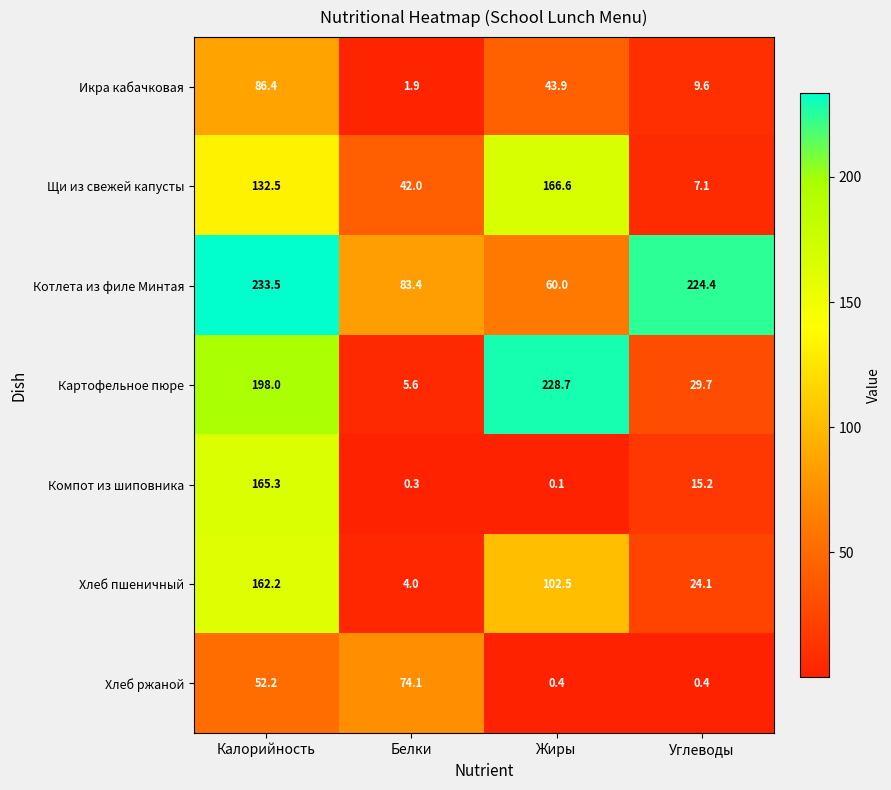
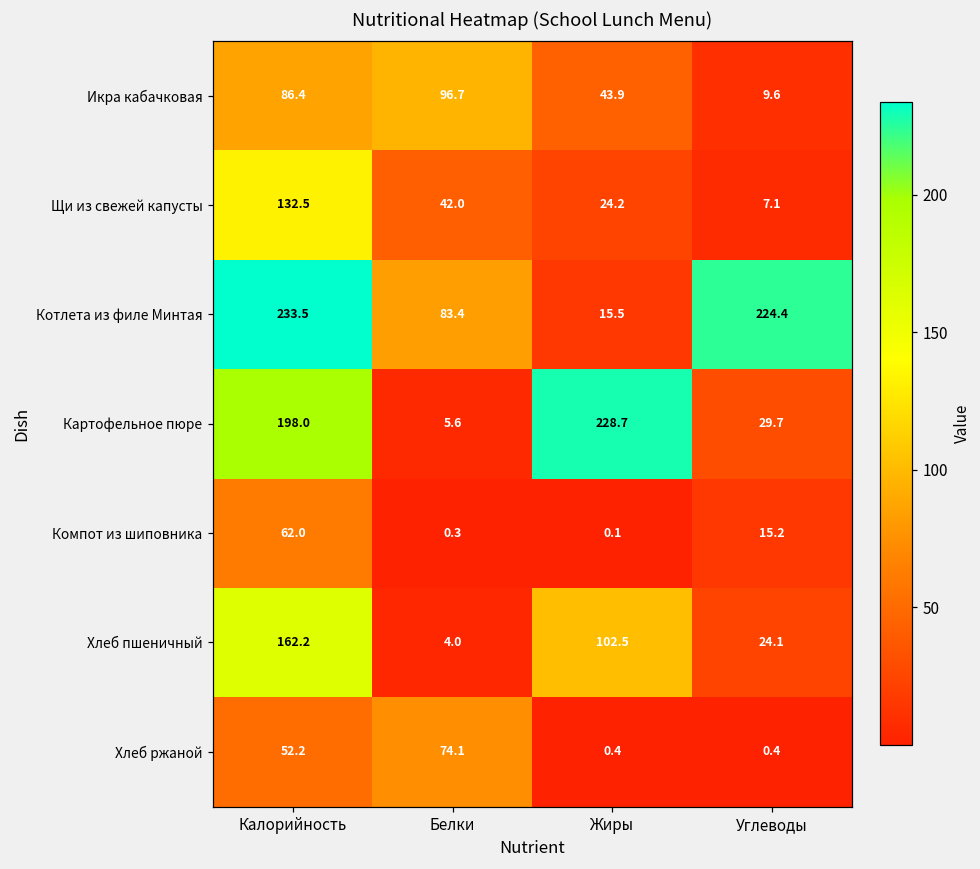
Икра кабачковая, Белки: 1.9 -> 96.7
Щи из свежей капусты, Жиры: 166.6 -> 24.2
Котлета из филе Минтая, Жиры: 60.0 -> 15.5
Компот из шиповника, Калорийность: 165.3 -> 62.0
